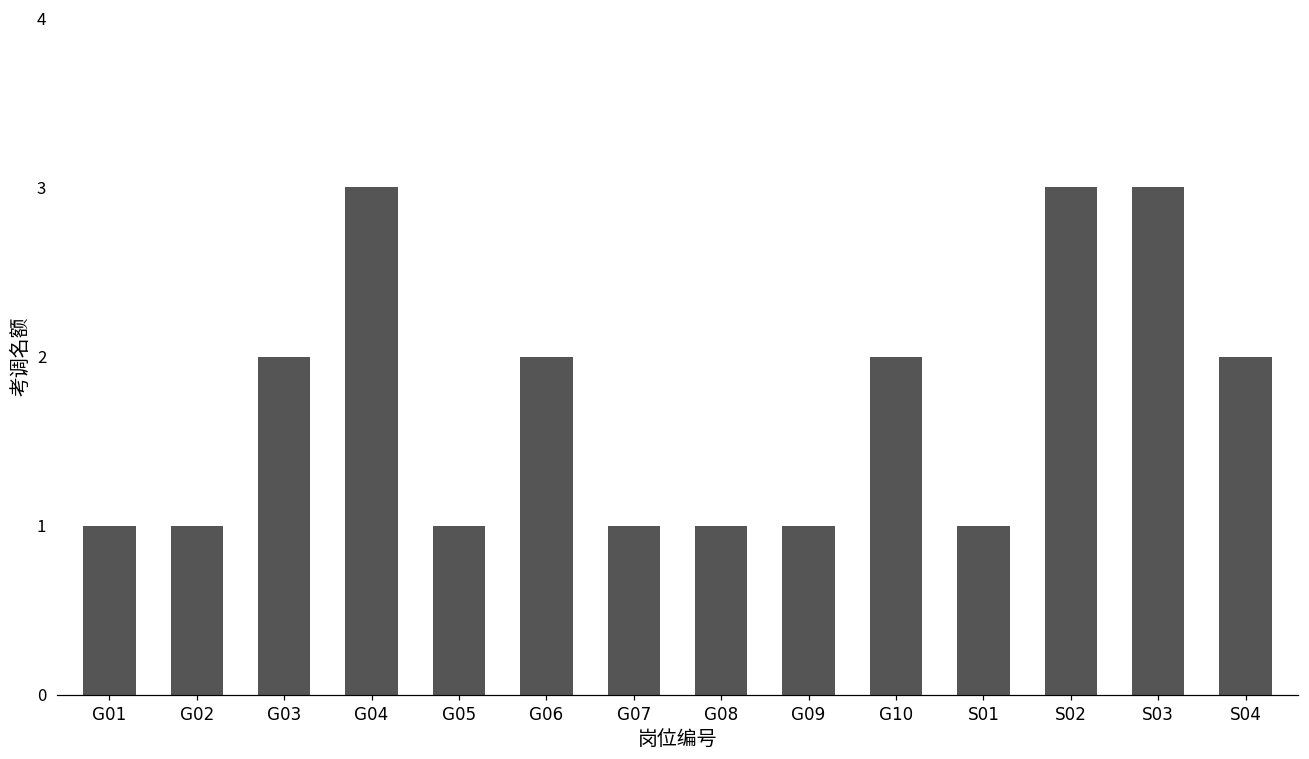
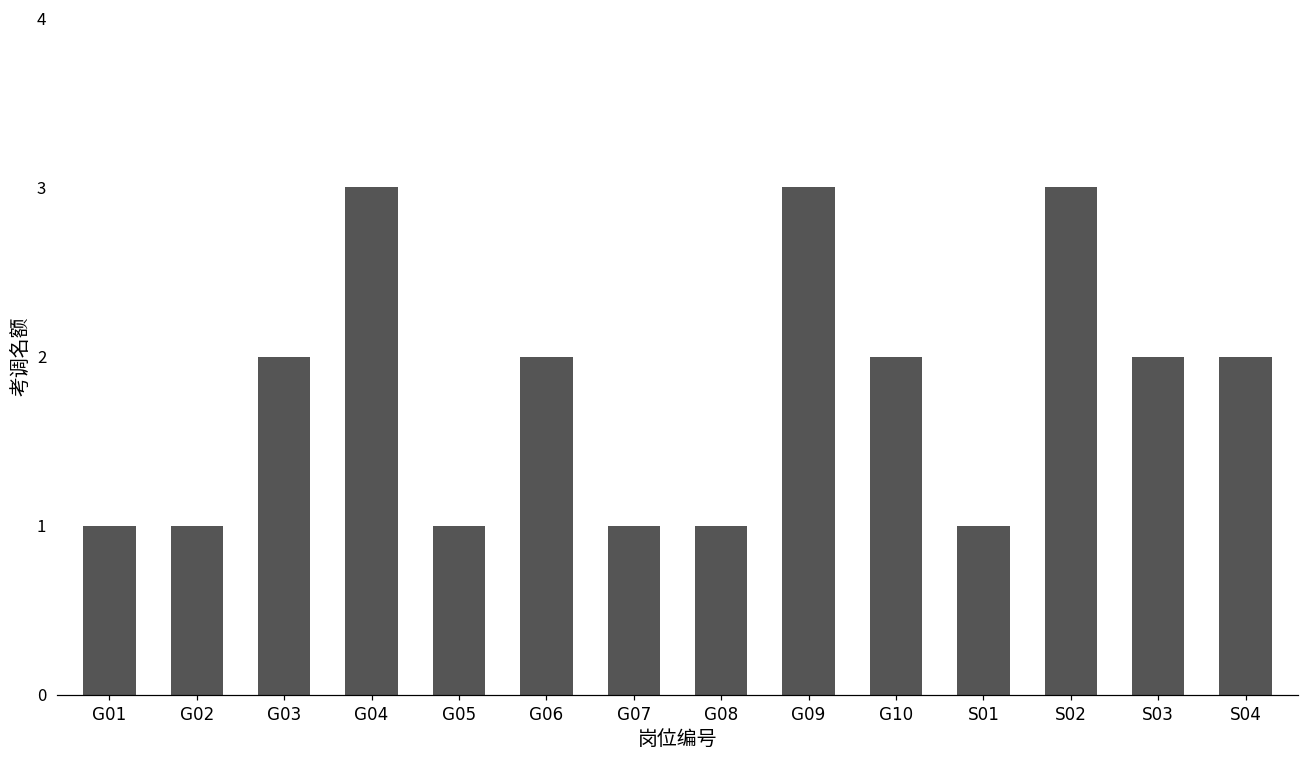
G09: 1 -> 3
S03: 3 -> 2
